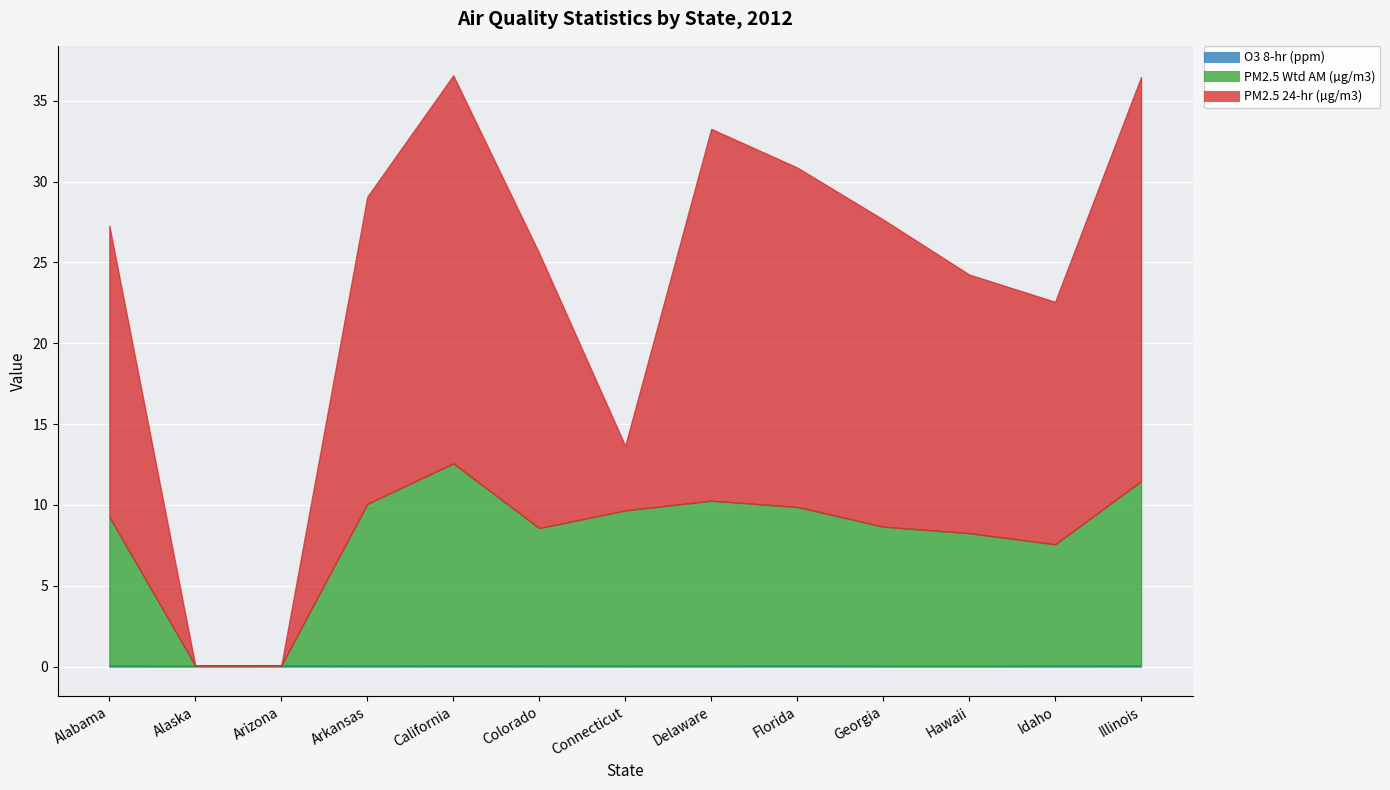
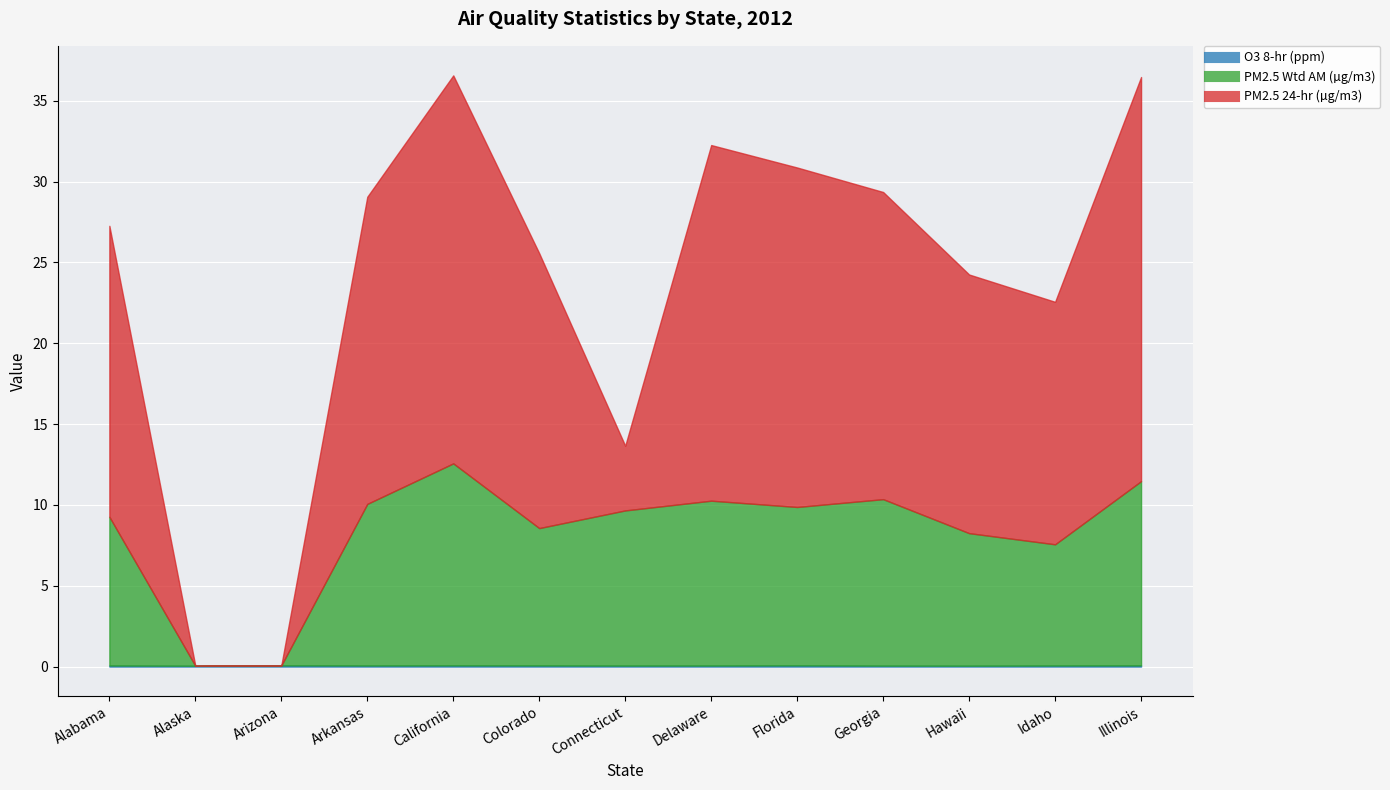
PM2.5 24-hr (µg/m3), Delaware: 23 -> 22
PM2.5 Wtd AM (µg/m3), Georgia: 8.6 -> 10.3
